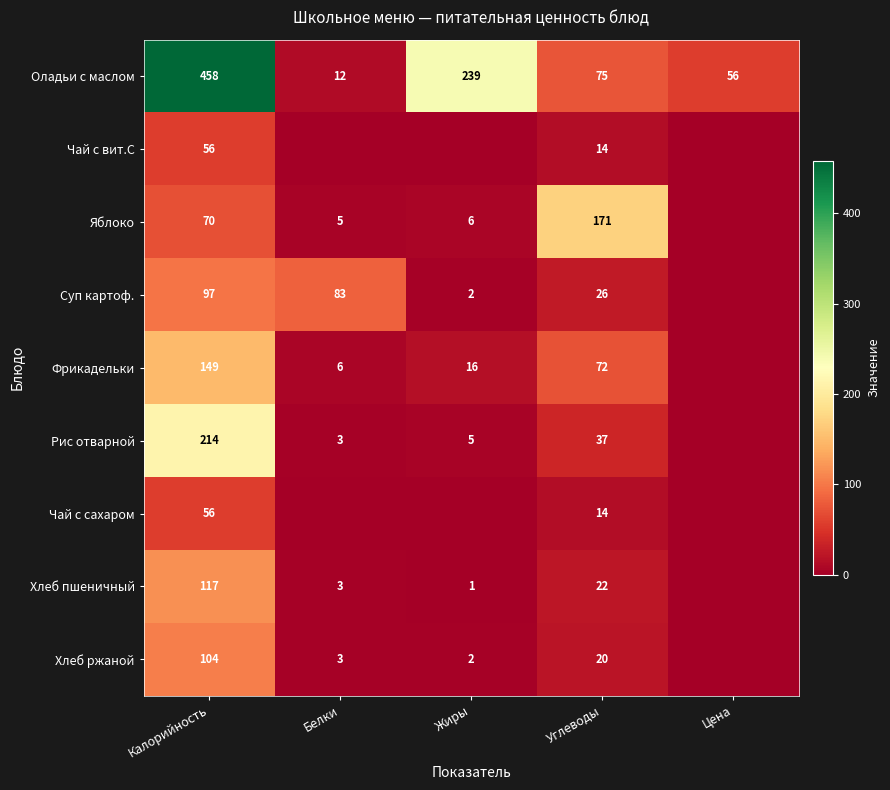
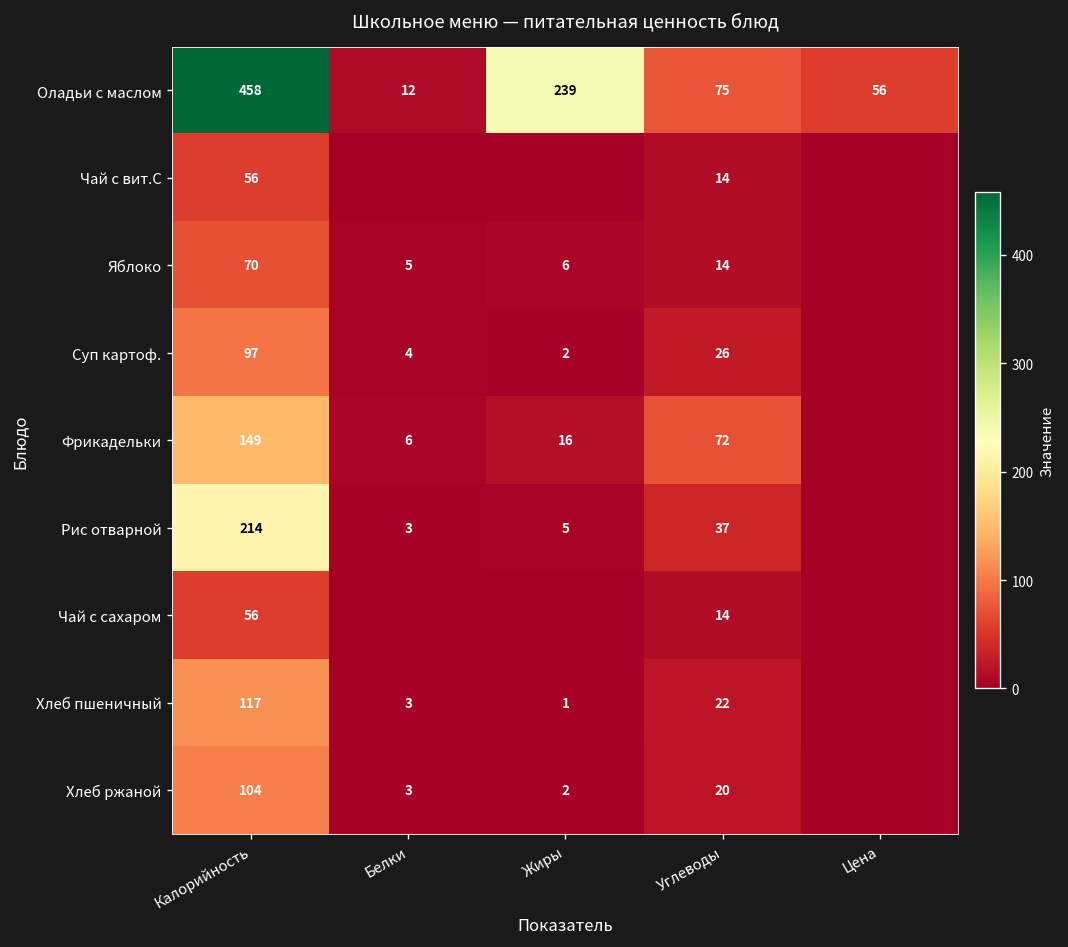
Яблоко, Углеводы: 171 -> 14
Суп картоф., Белки: 83 -> 4
